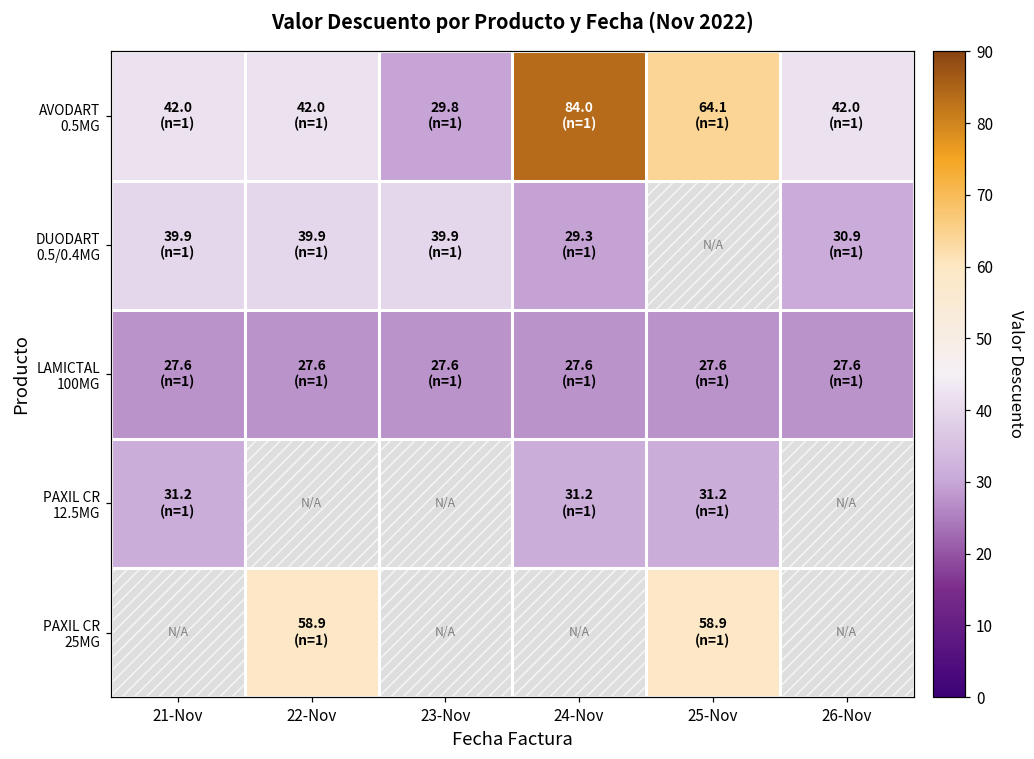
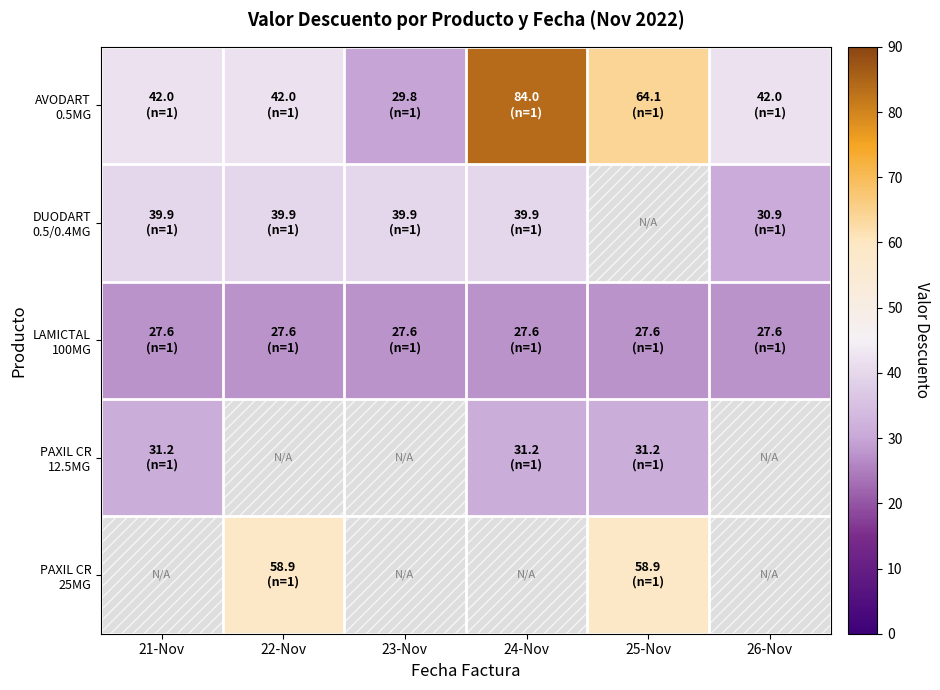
DUODART 0.5/0.4MG, 24-Nov: 29.3 -> 39.9
